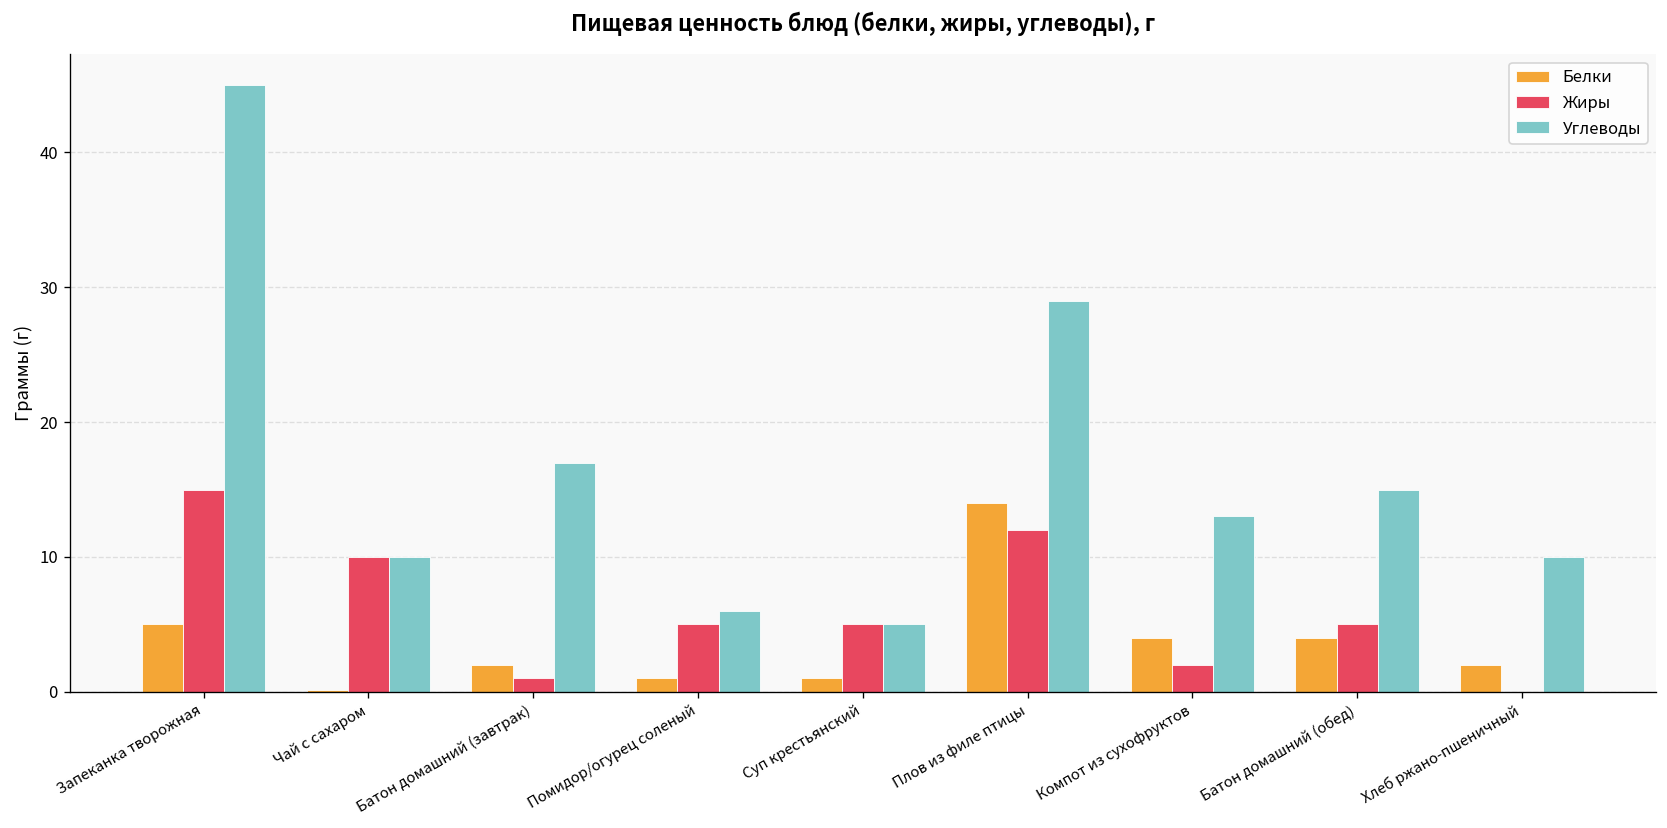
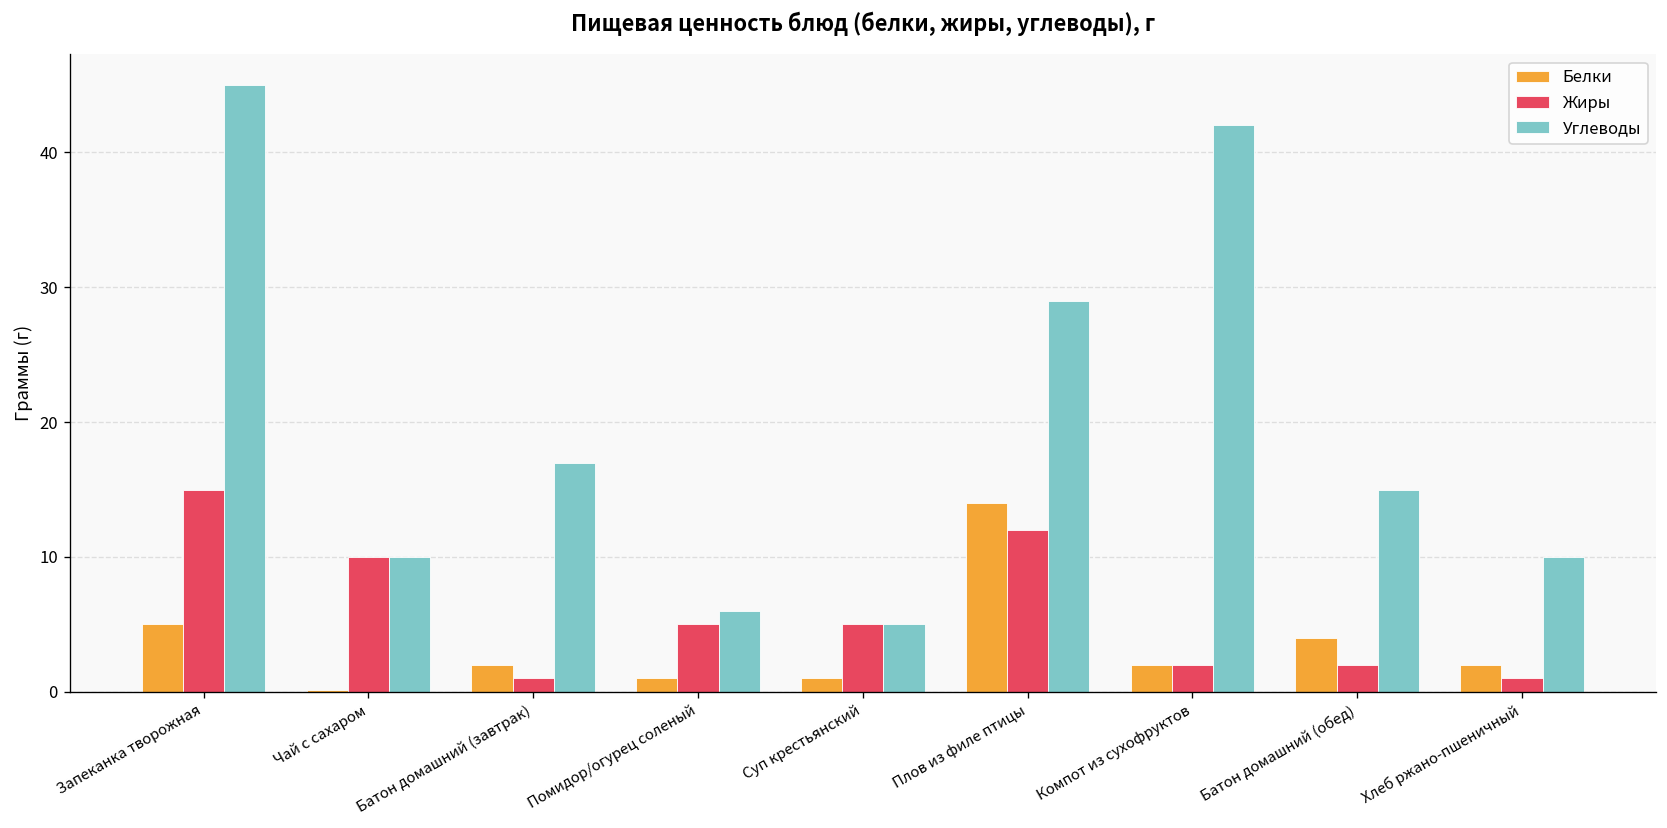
Белки, Компот из сухофруктов: 4 -> 2
Углеводы, Компот из сухофруктов: 13 -> 42
Жиры, Батон домашний (обед): 5 -> 2
Жиры, Хлеб ржано-пшеничный: 0 -> 1
